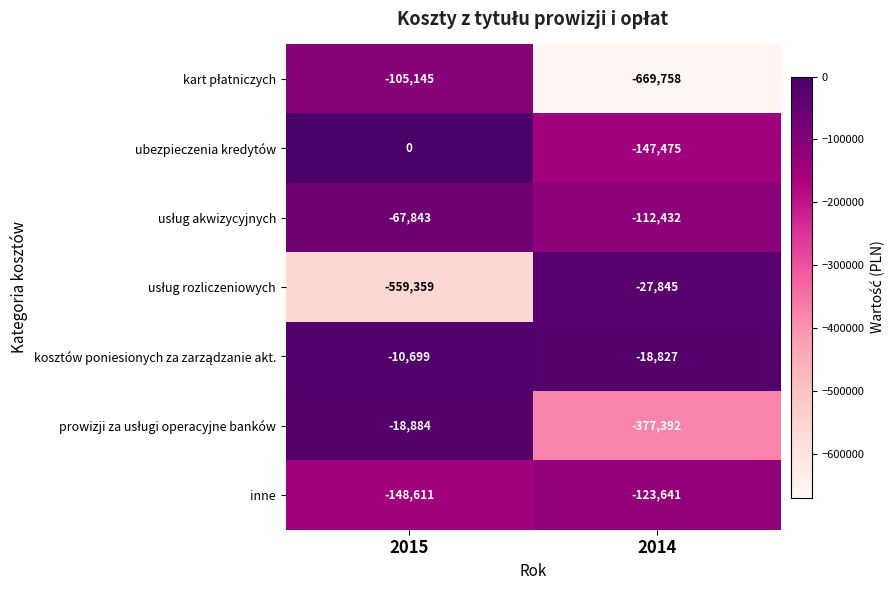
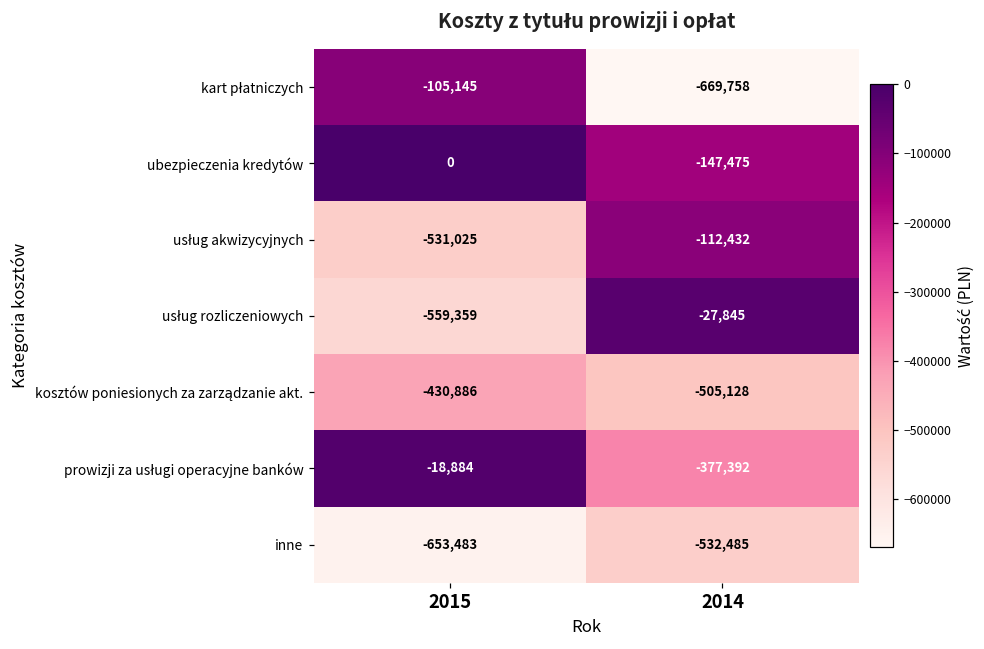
usług akwizycyjnych, 2015: -67,843 -> -531,025
kosztów poniesionych za zarządzanie akt., 2015: -10,699 -> -430,886
kosztów poniesionych za zarządzanie akt., 2014: -18,827 -> -505,128
inne, 2015: -148,611 -> -653,483
inne, 2014: -123,641 -> -532,485
